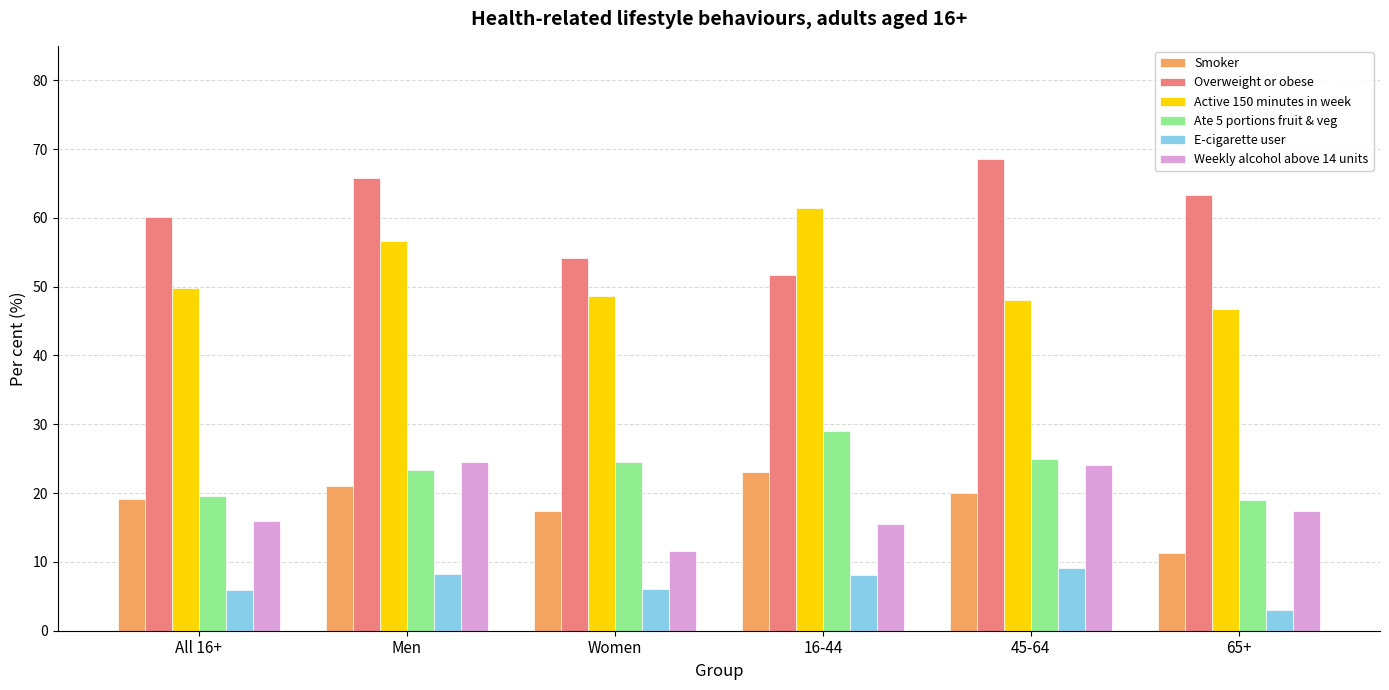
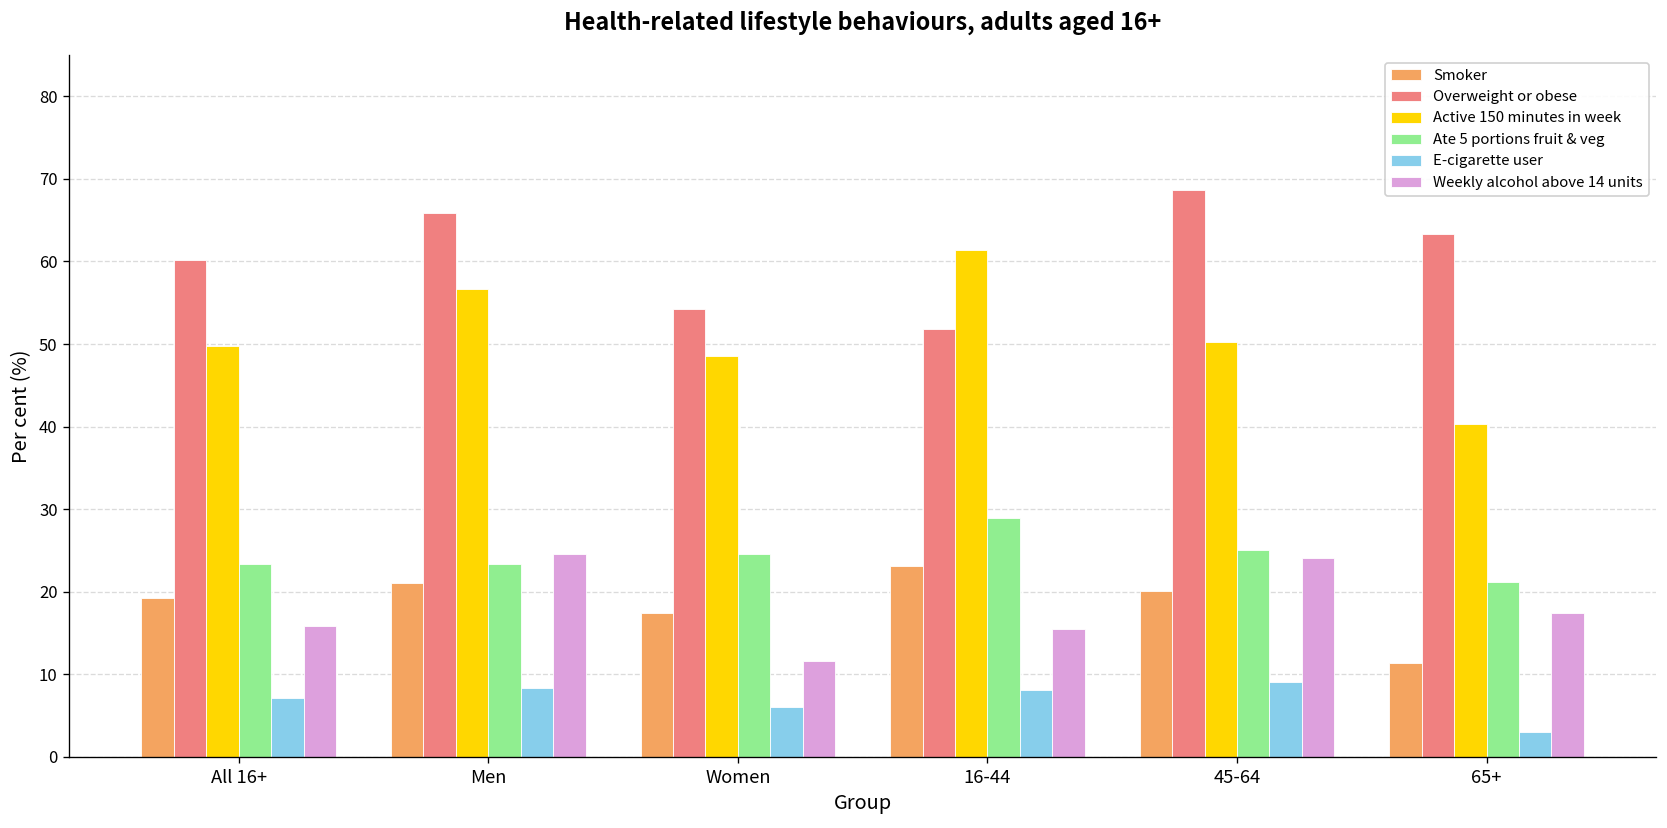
Ate 5 portions fruit & veg, All 16+: 20 -> 23
E-cigarette user, All 16+: 6 -> 7
Active 150 minutes in week, 45-64: 48 -> 50
Active 150 minutes in week, 65+: 47 -> 40
Ate 5 portions fruit & veg, 65+: 19 -> 21
